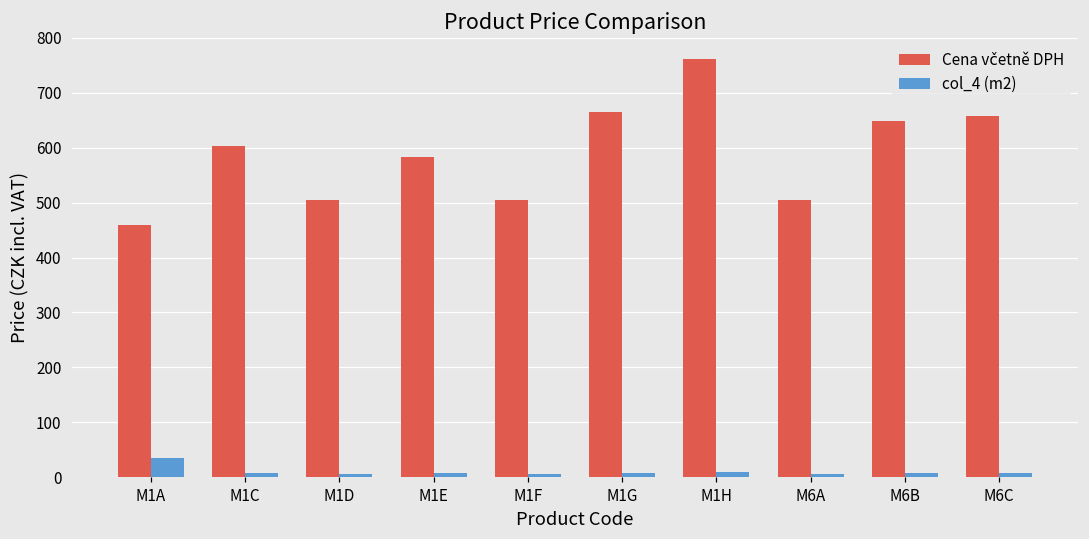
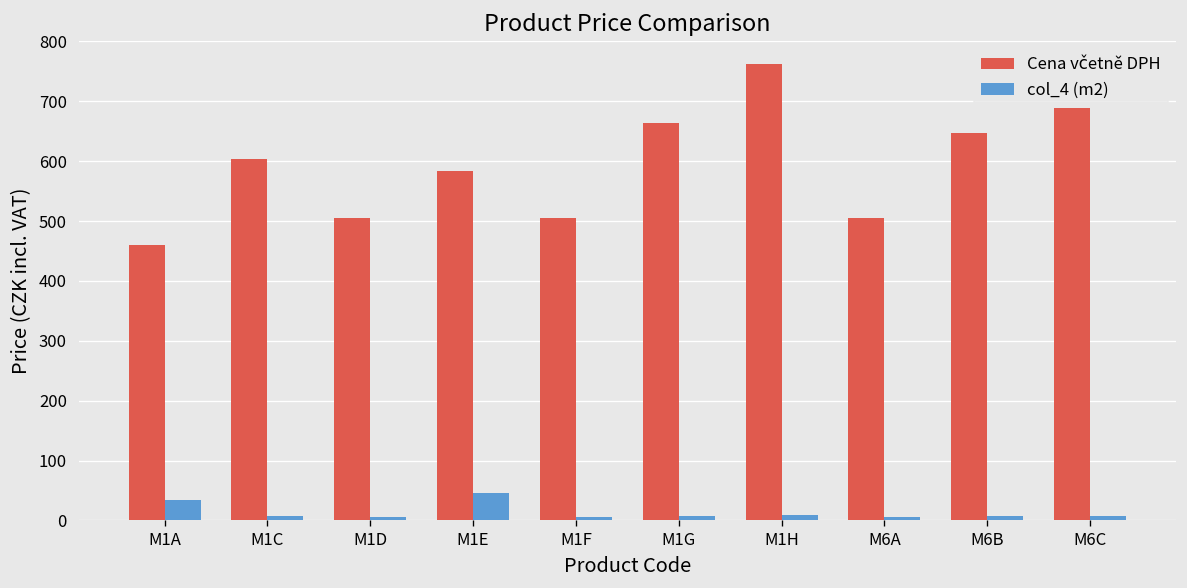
col_4 (m2), M1E: 10 -> 50
Cena včetně DPH, M6C: 660 -> 690
